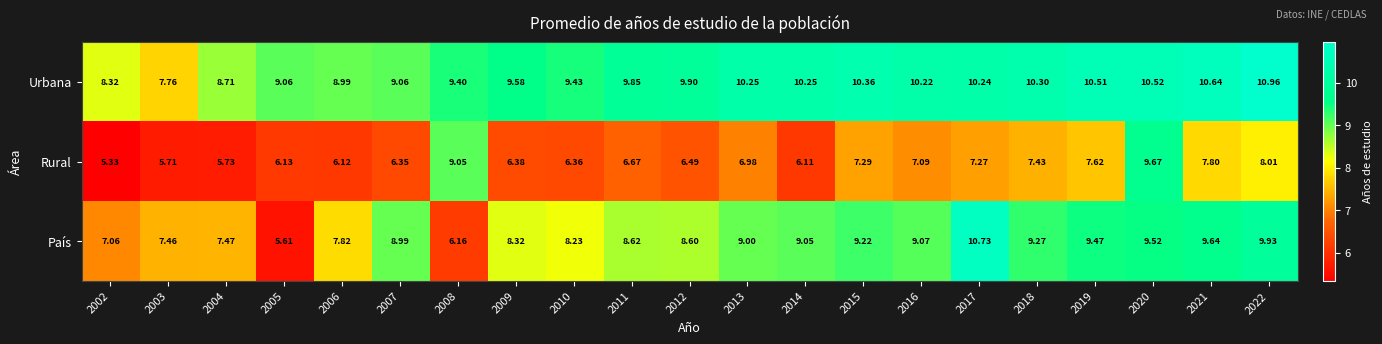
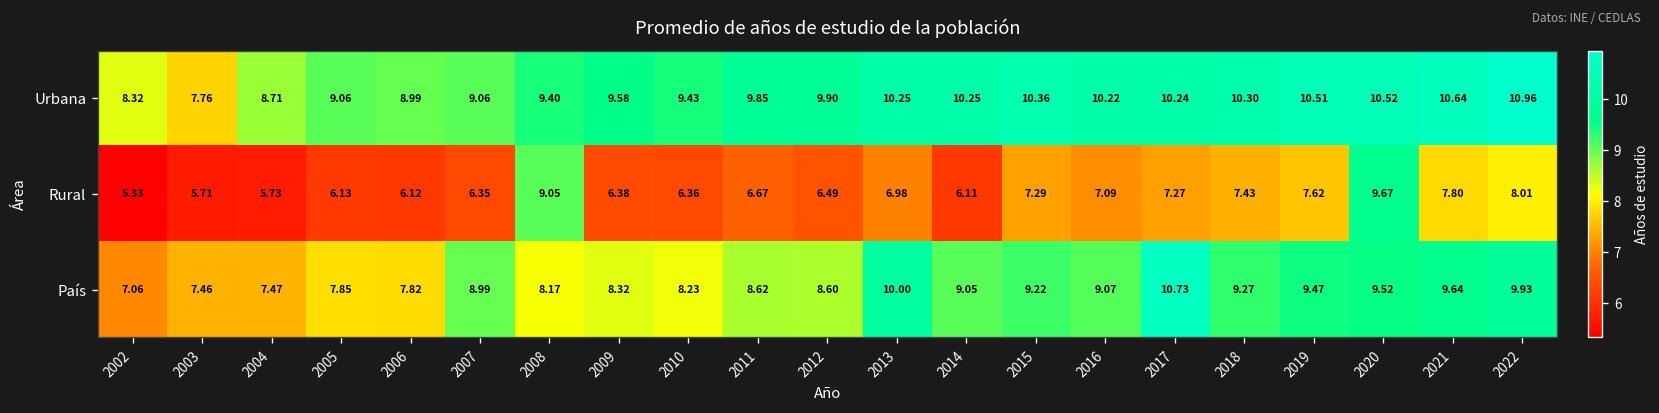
País, 2005: 5.61 -> 7.85
País, 2008: 6.16 -> 8.17
País, 2013: 9.00 -> 10.00
